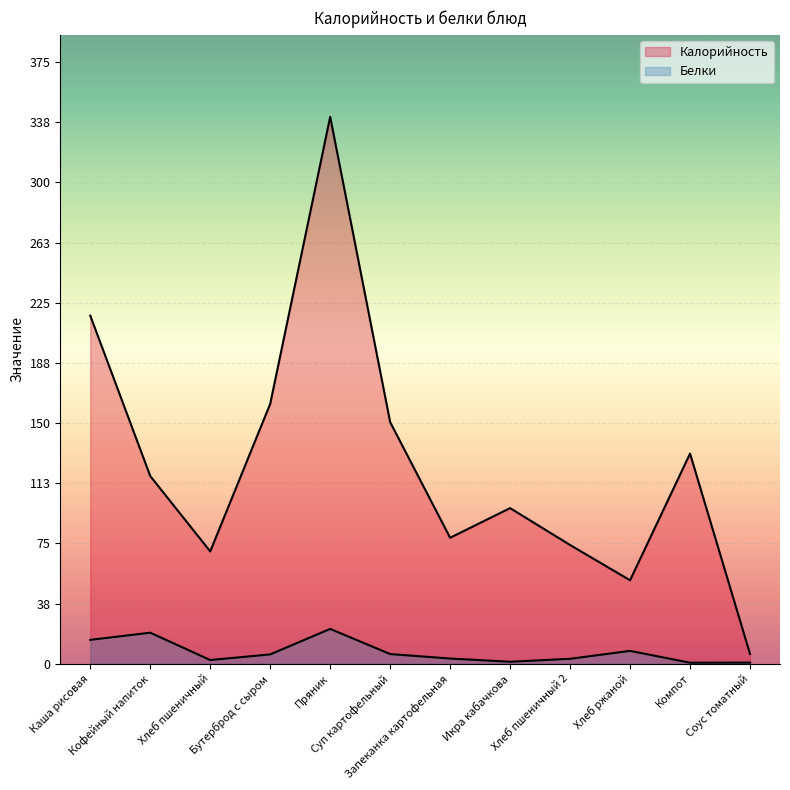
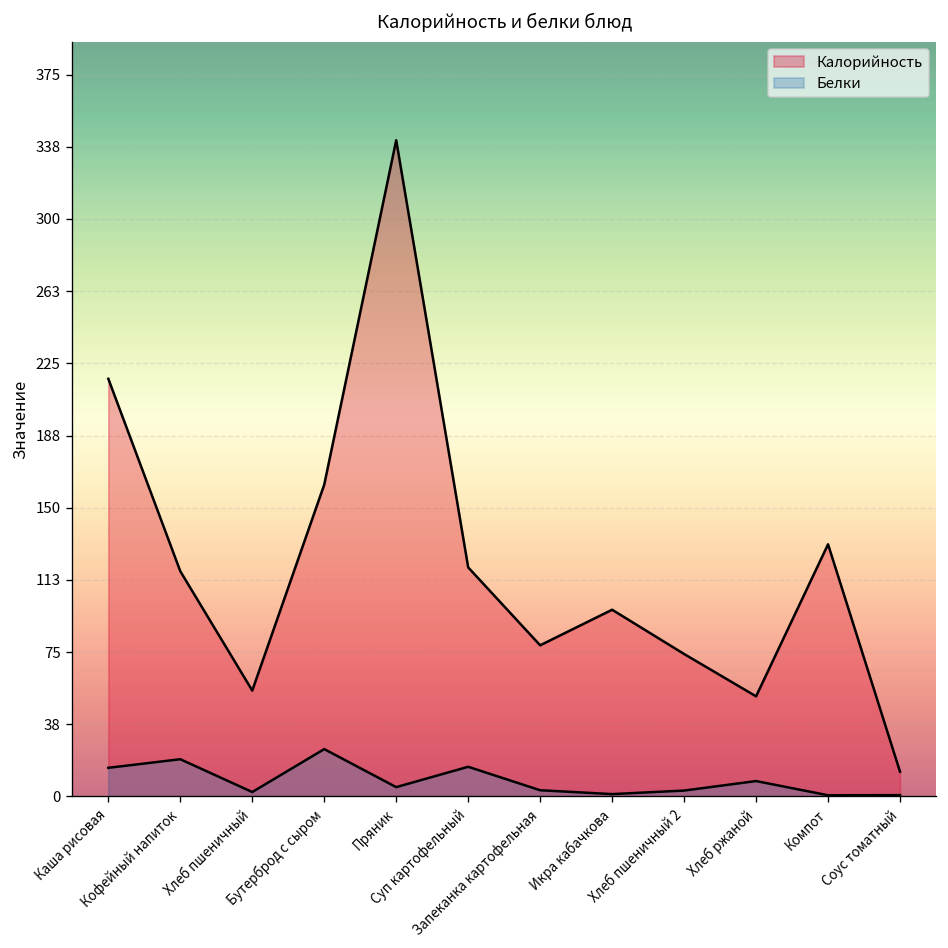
Калорийность, Хлеб пшеничный: 70 -> 55
Белки, Бутерброд с сыром: 6 -> 25
Белки, Пряник: 22 -> 5
Калорийность, Суп картофельный: 151 -> 119
Белки, Суп картофельный: 6 -> 15
Калорийность, Соус томатный: 6 -> 13
